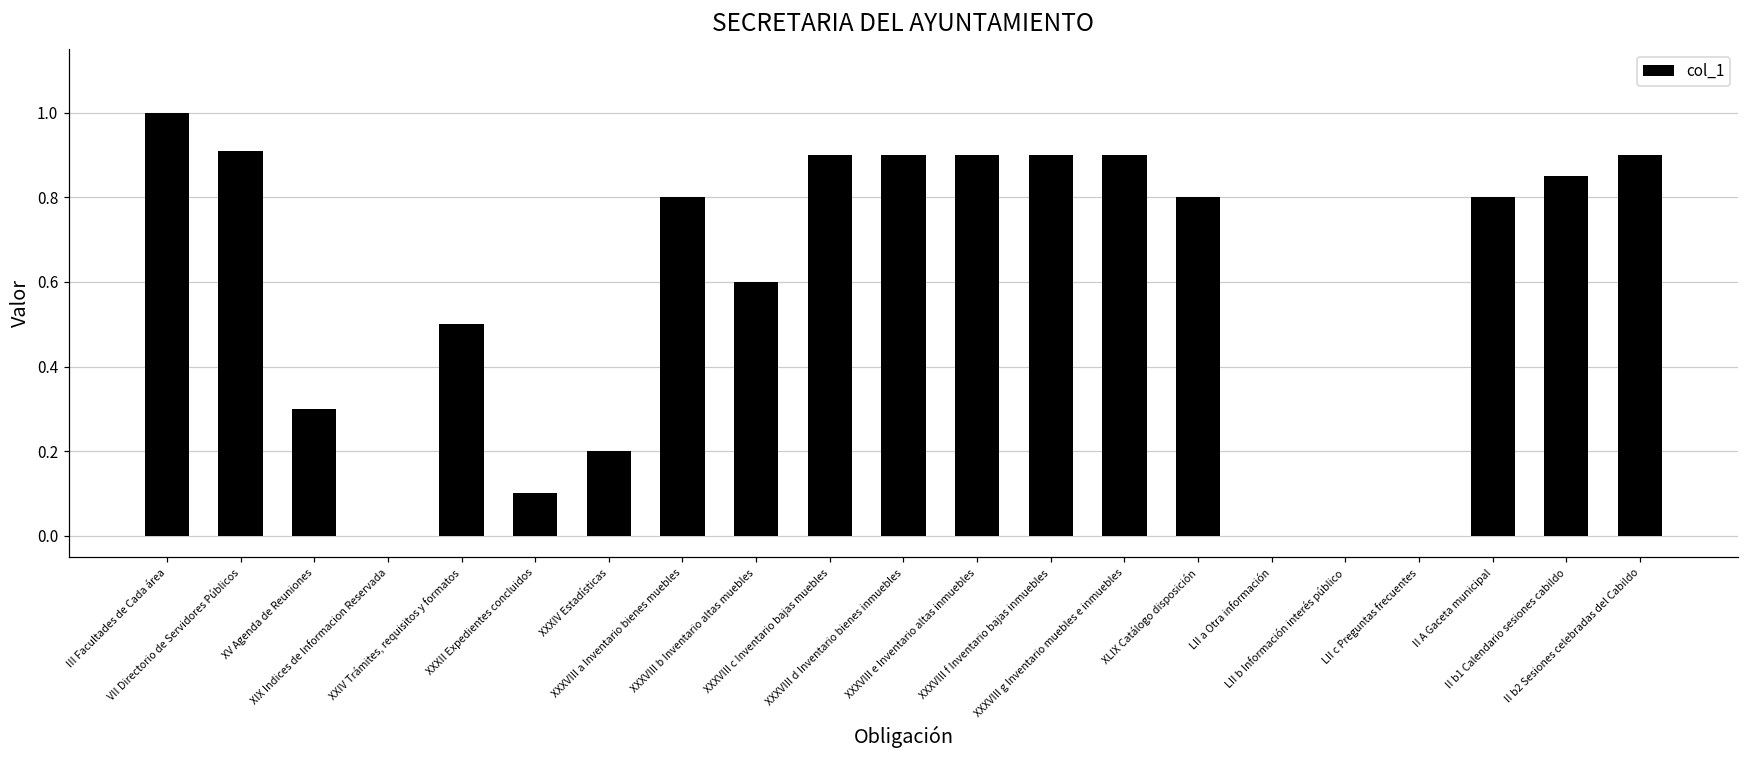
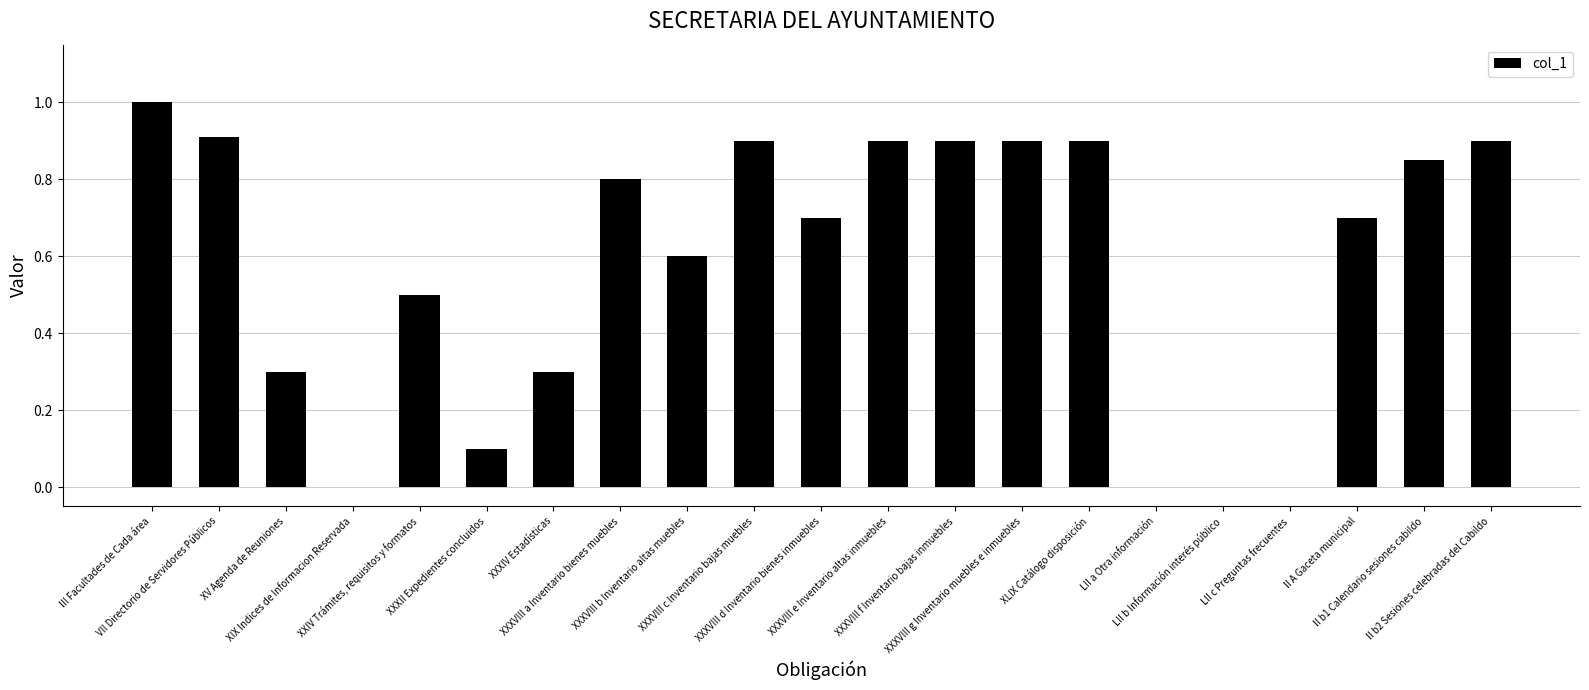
XXXIV Estadísticas: 0.2 -> 0.3
XXXVIII d Inventario bienes inmuebles: 0.9 -> 0.7
XLIX Catálogo disposición: 0.8 -> 0.9
II A Gaceta municipal: 0.8 -> 0.7
